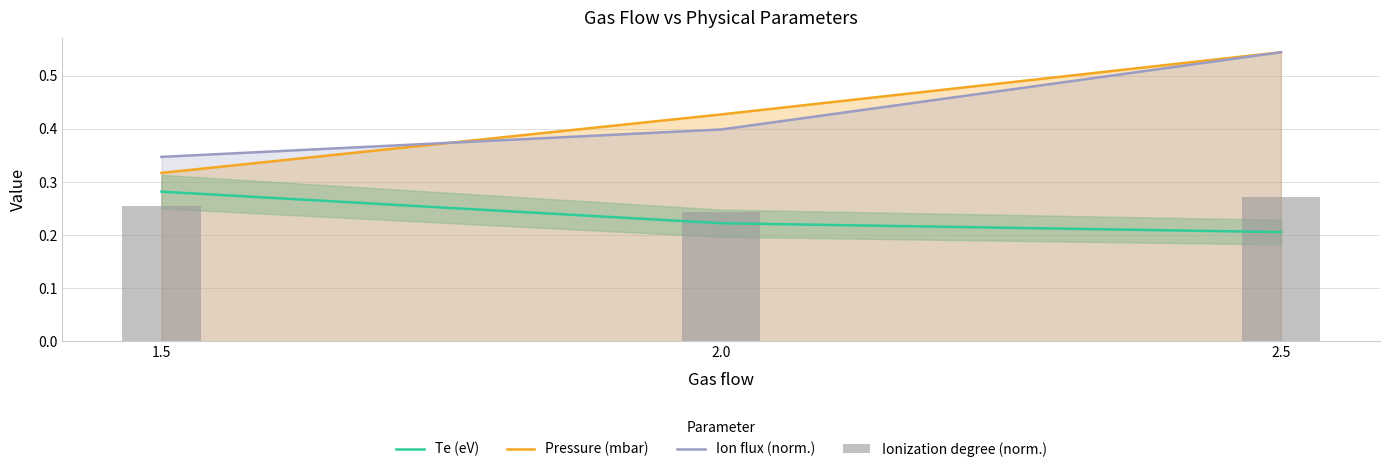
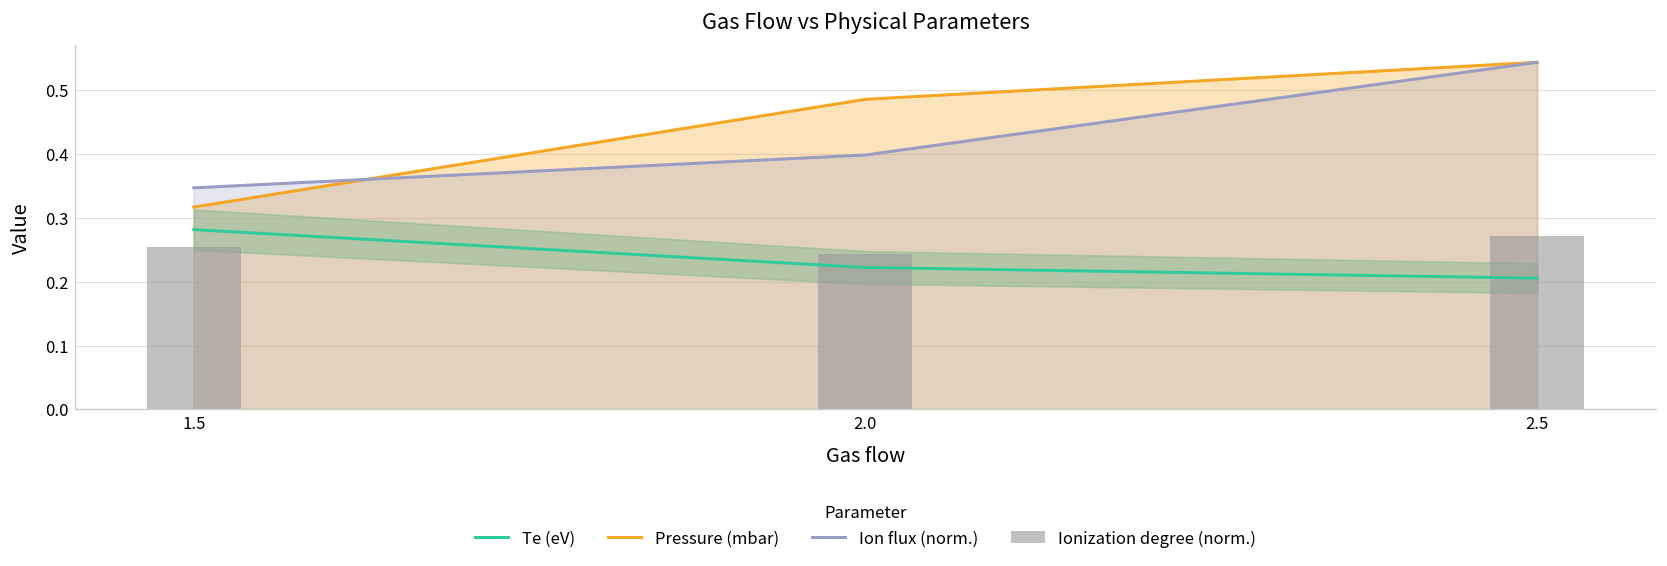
Pressure (mbar), 2.0: 0.43 -> 0.49
